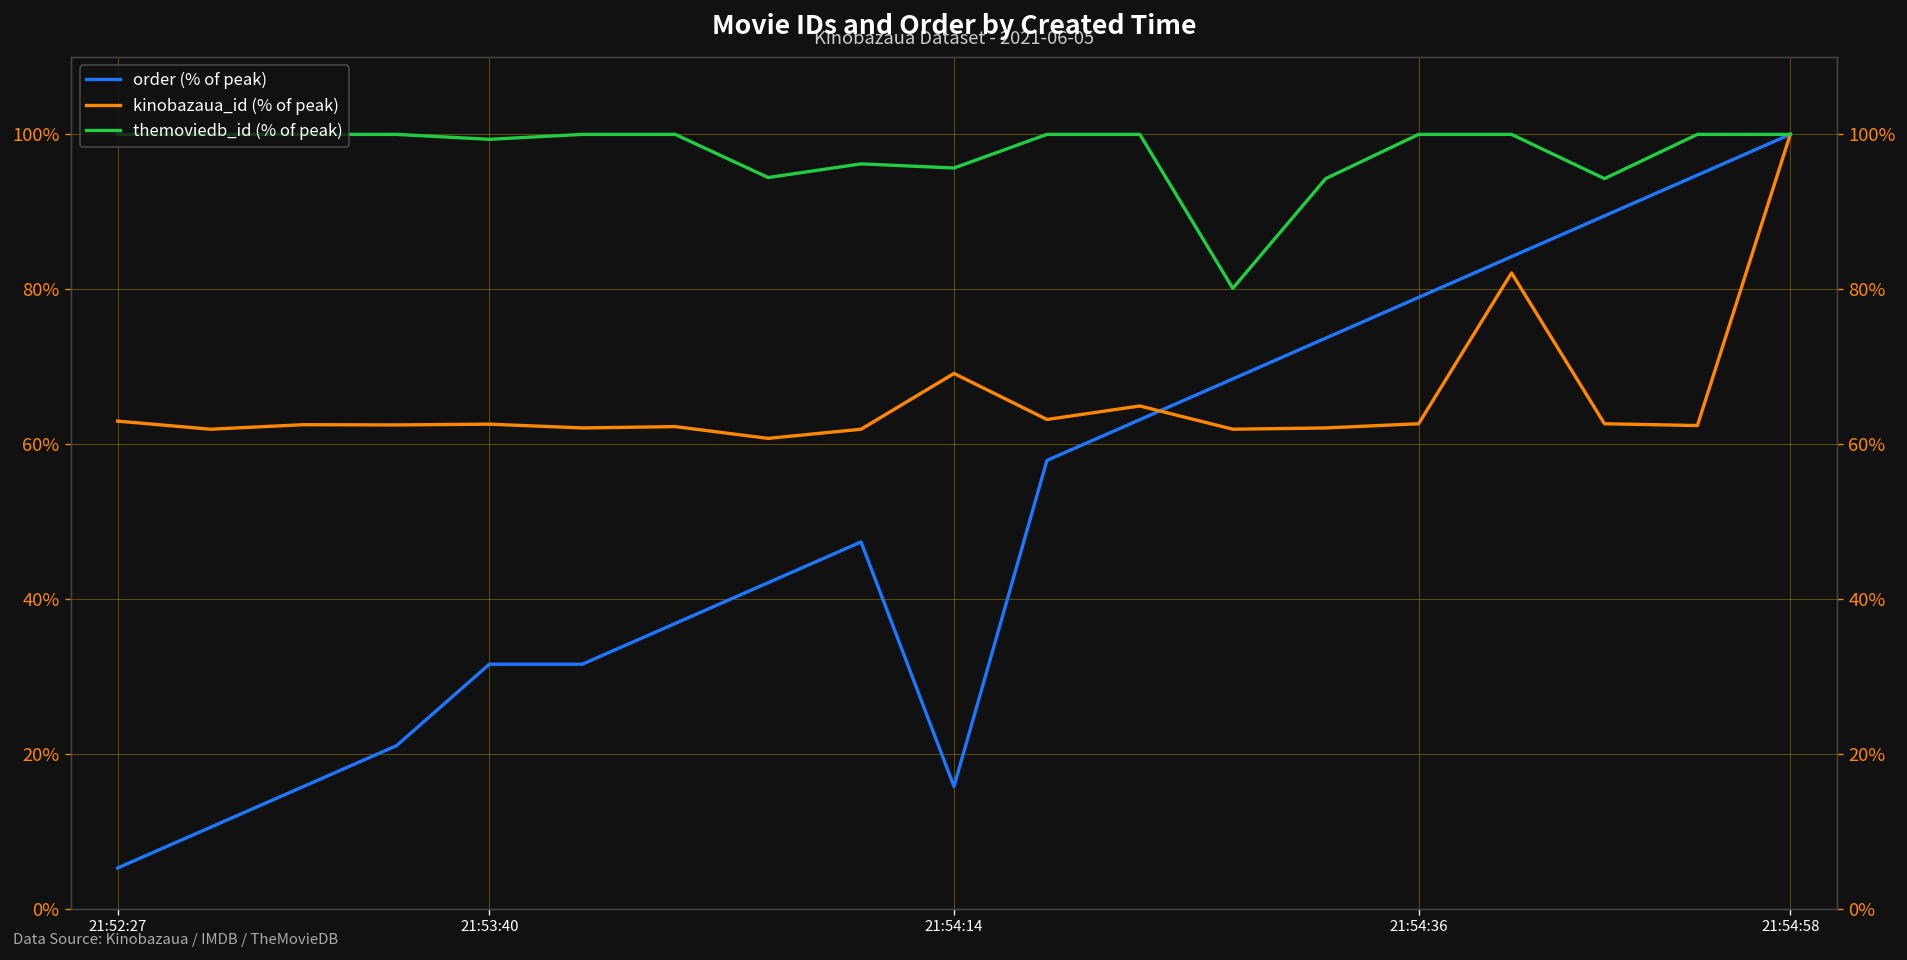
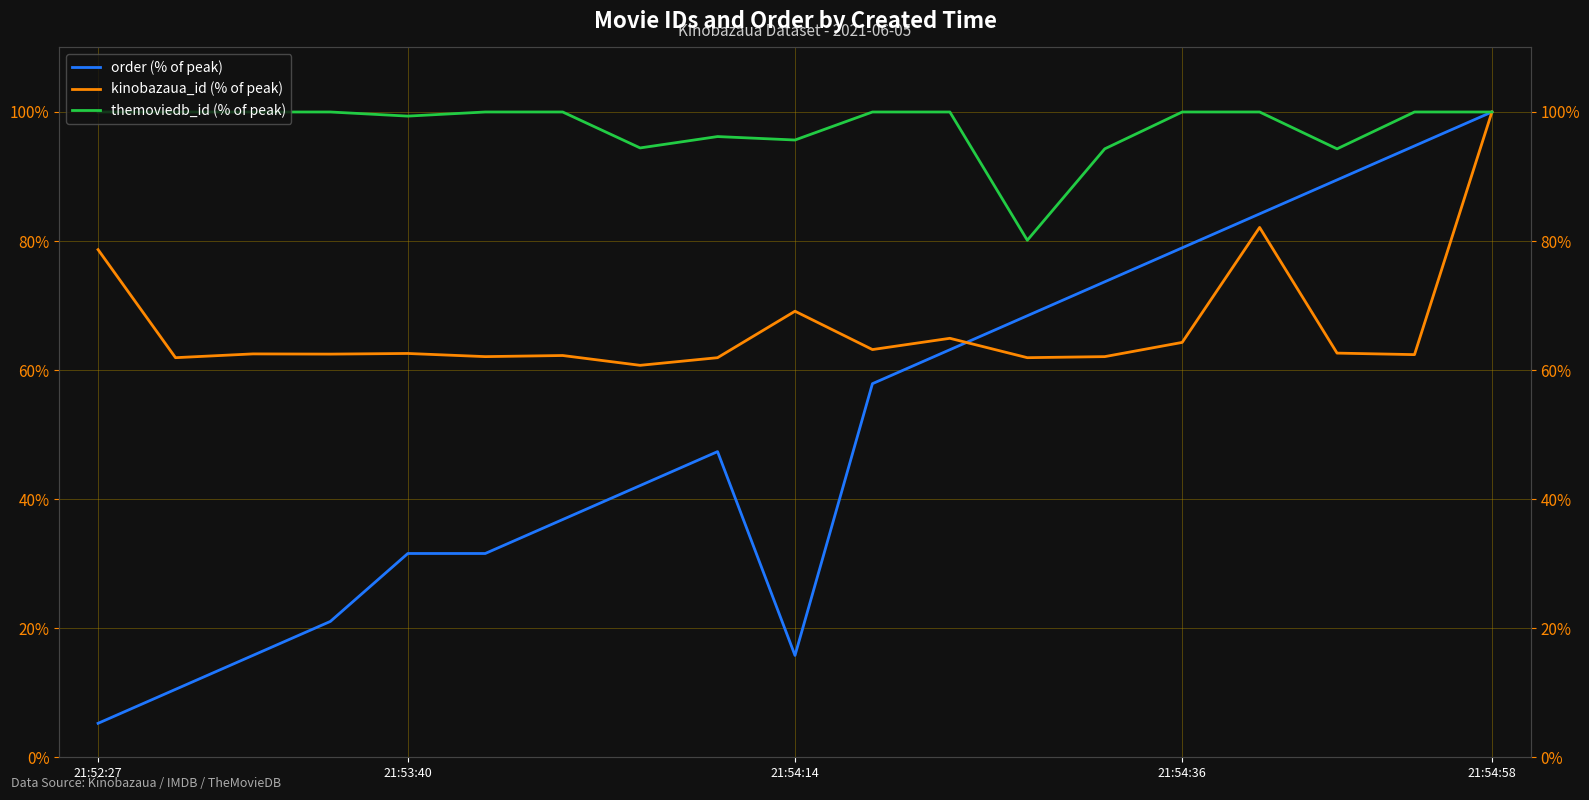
kinobazaua_id (% of peak), 21:52:27: 63% -> 79%
kinobazaua_id (% of peak), 21:54:36: 63% -> 64%
